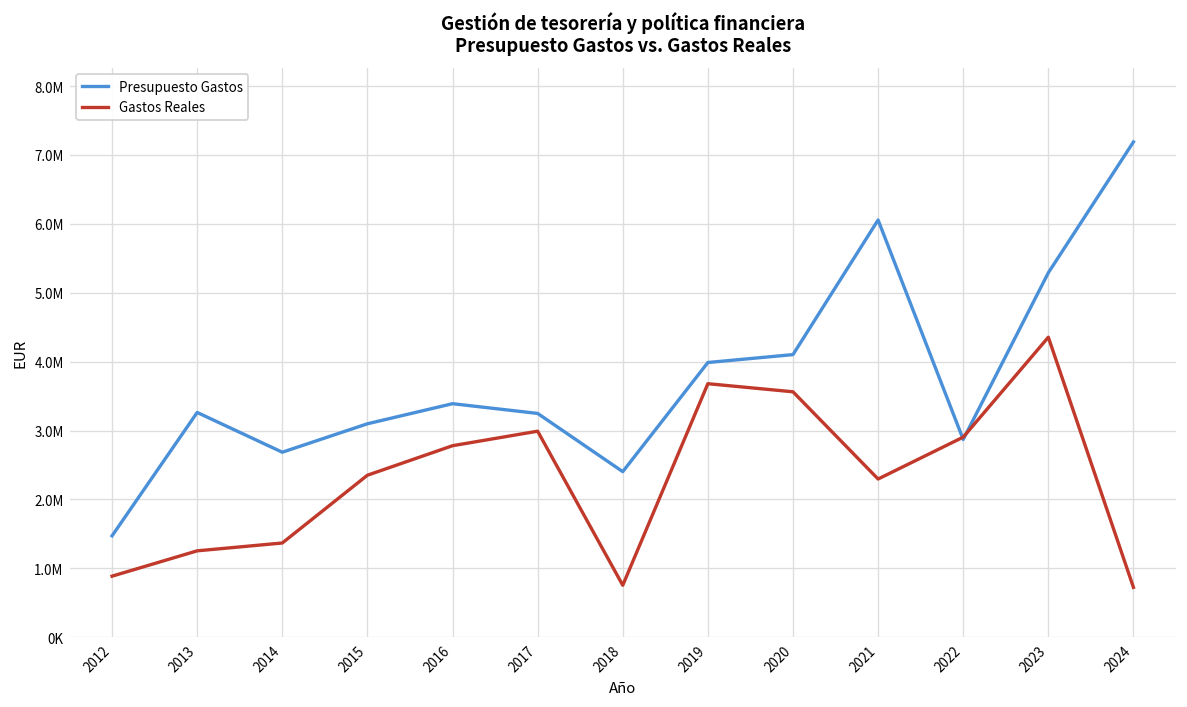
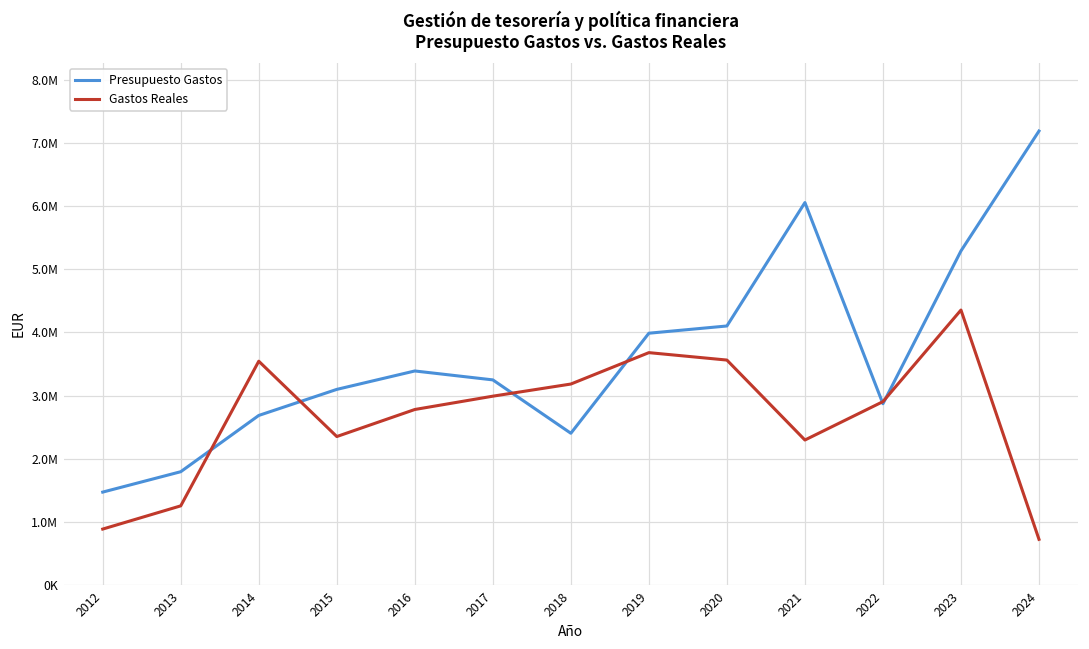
Presupuesto Gastos, 2013: 3300000 -> 1800000
Gastos Reales, 2014: 1400000 -> 3500000
Gastos Reales, 2018: 800000 -> 3200000
